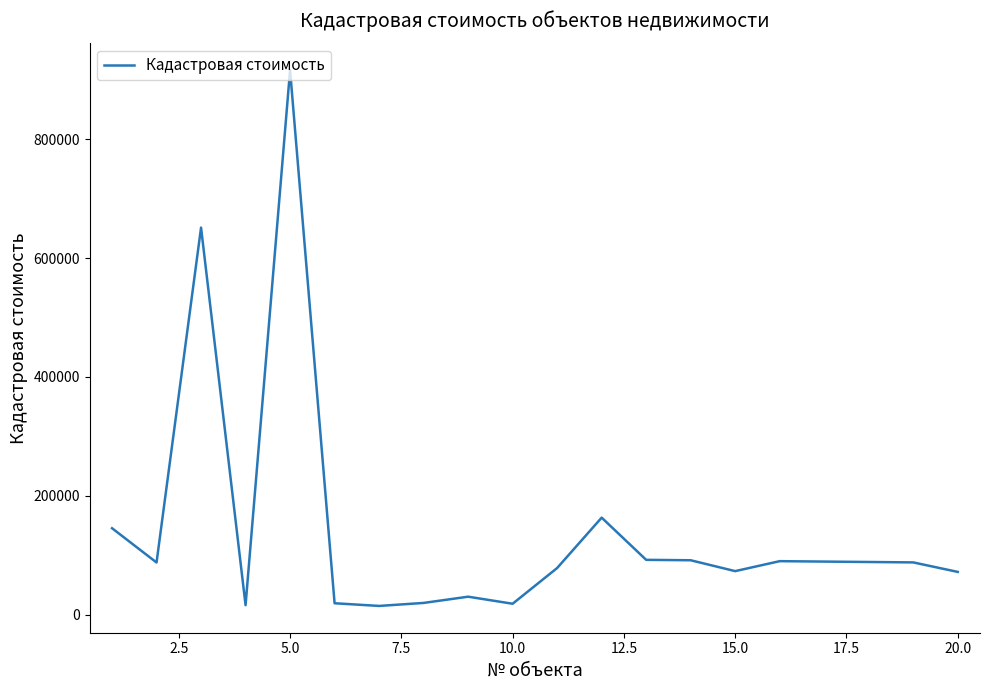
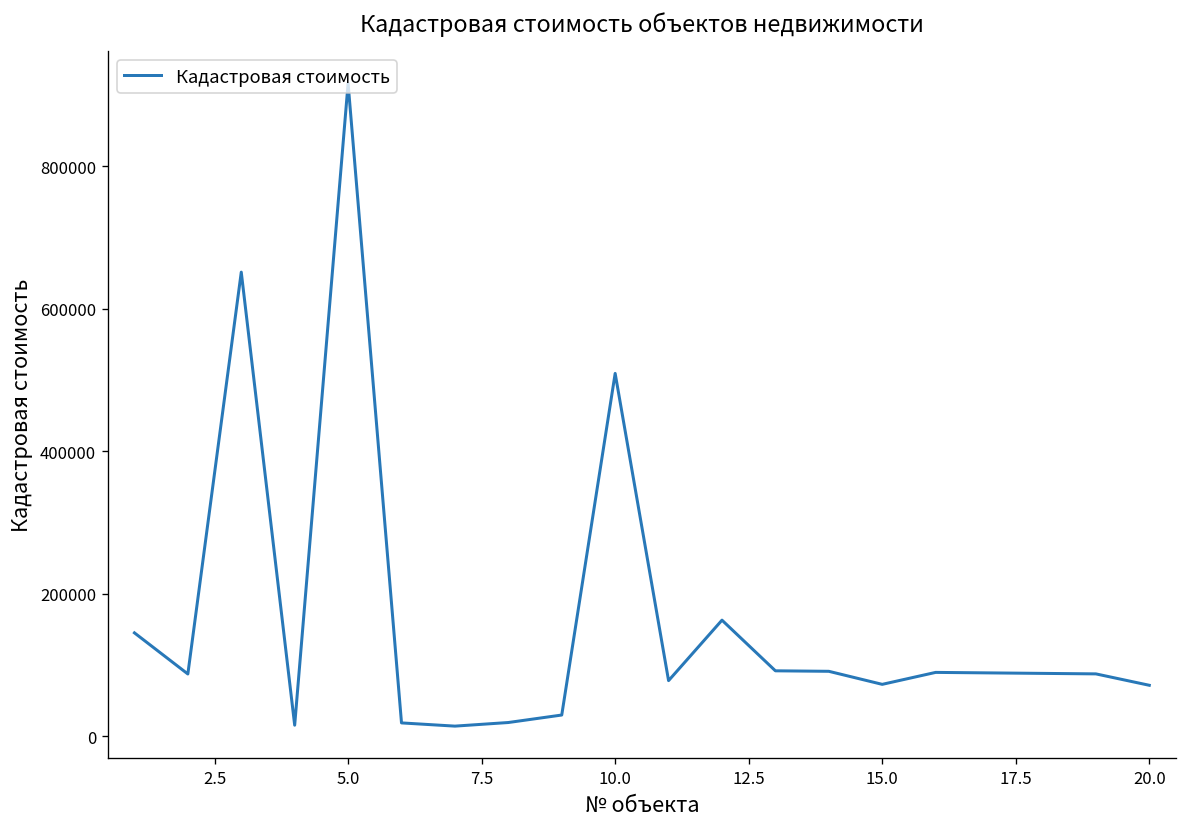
10.0: 20000 -> 510000
